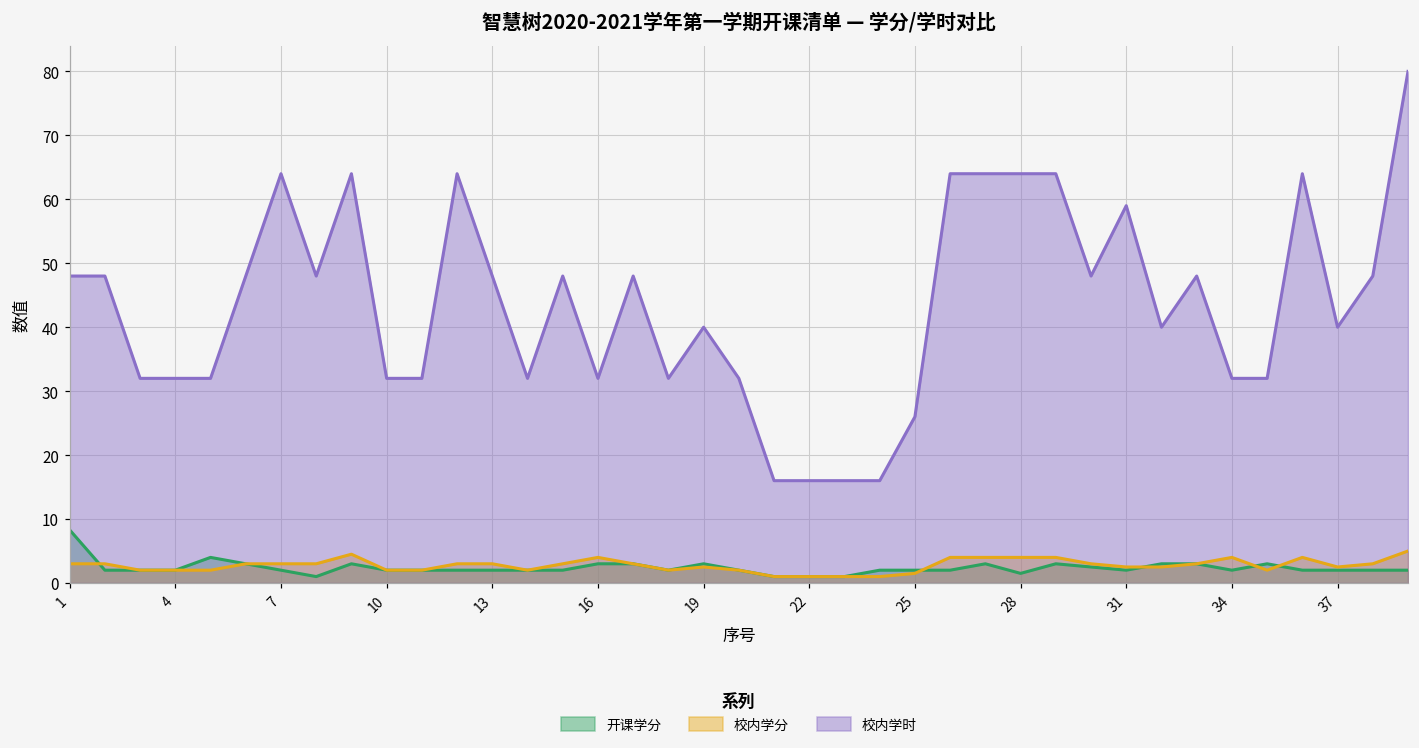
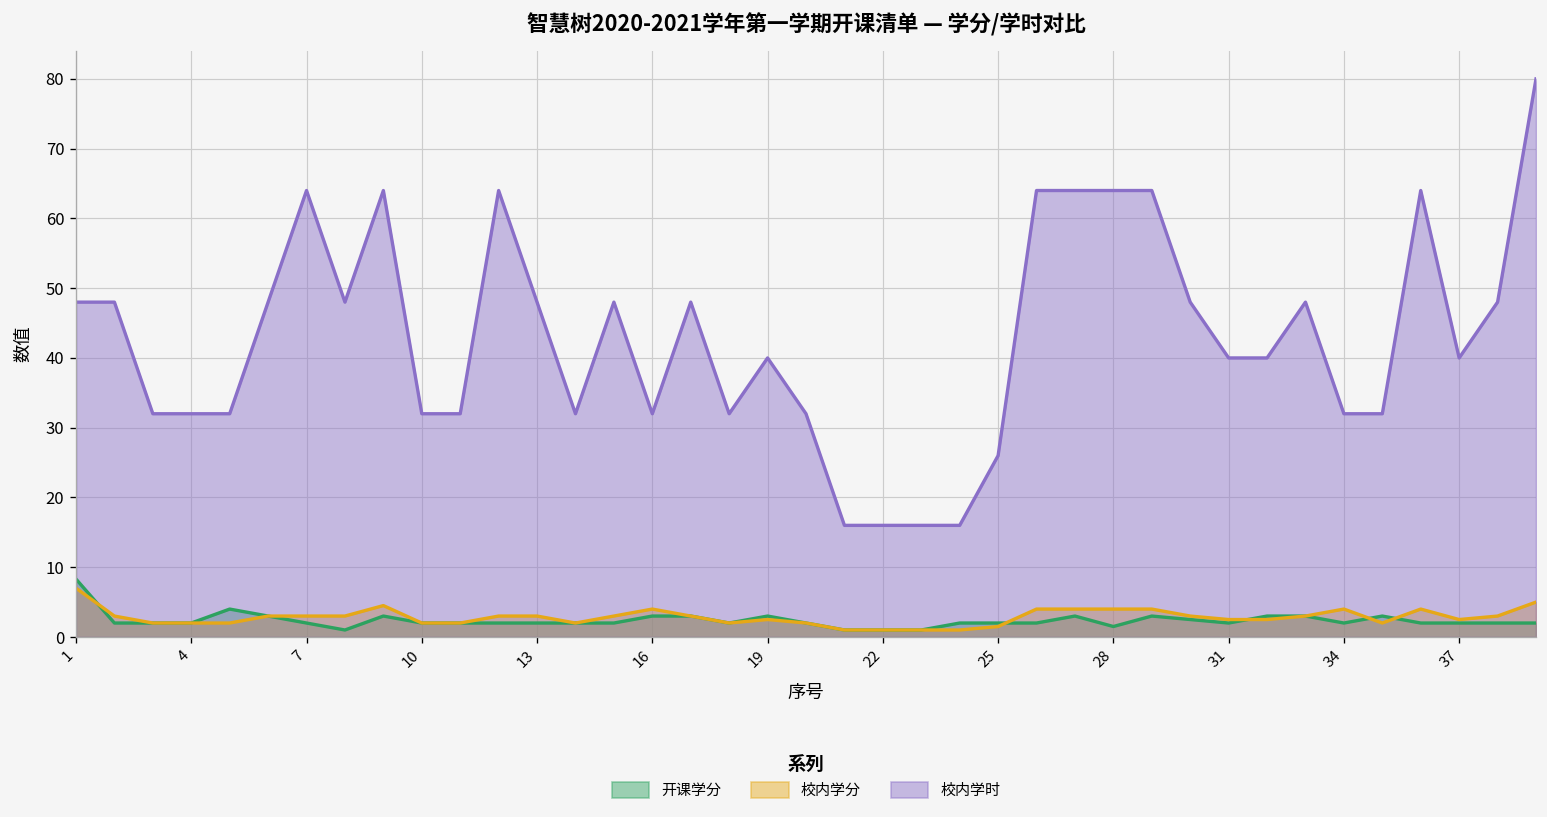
校内学分, 1: 3 -> 7
校内学时, 31: 59 -> 40
